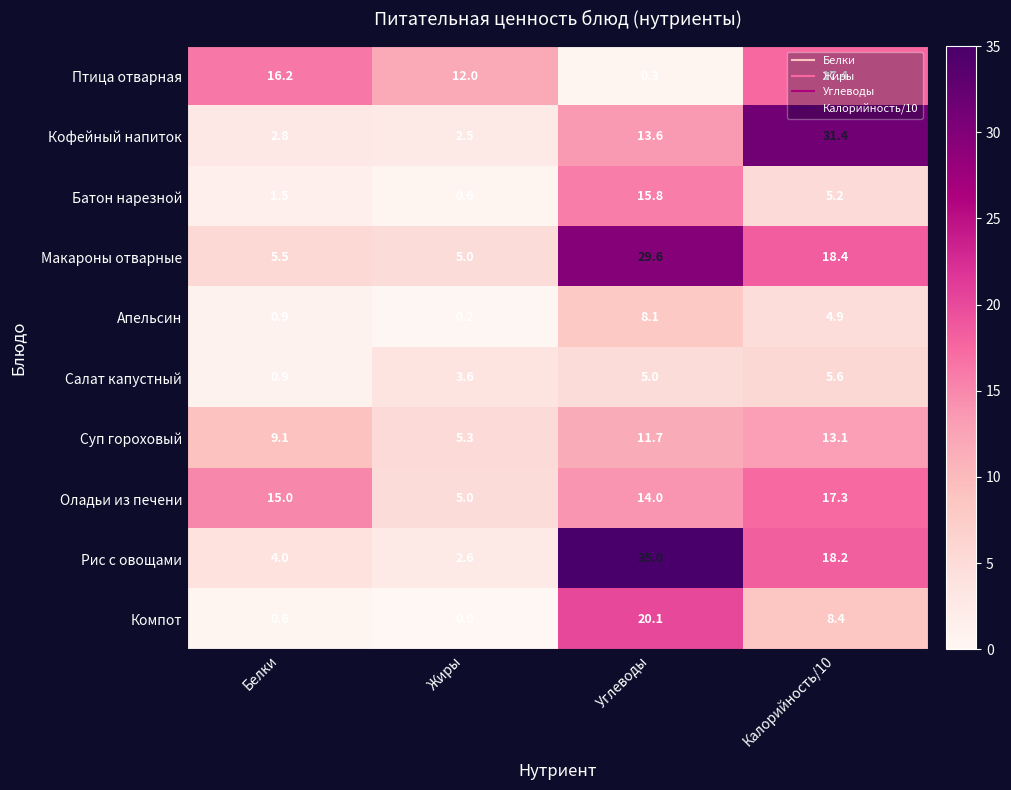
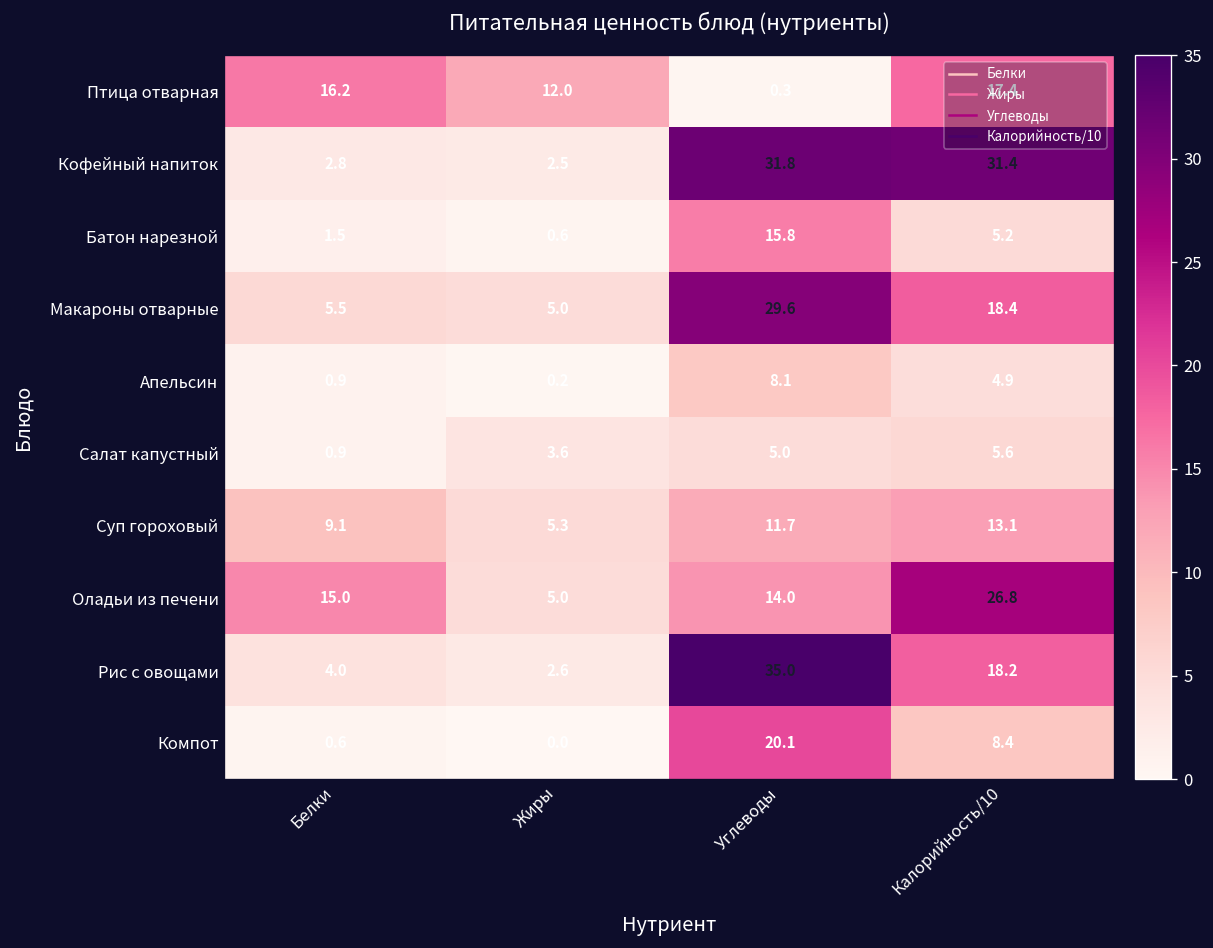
Кофейный напиток, Углеводы: 13.6 -> 31.8
Оладьи из печени, Калорийность/10: 17.3 -> 26.8
